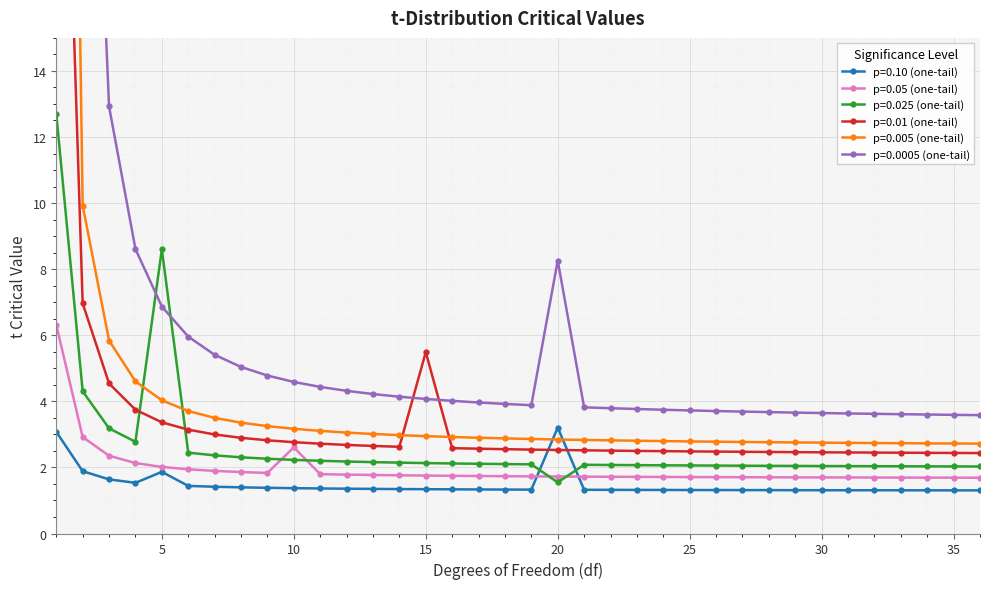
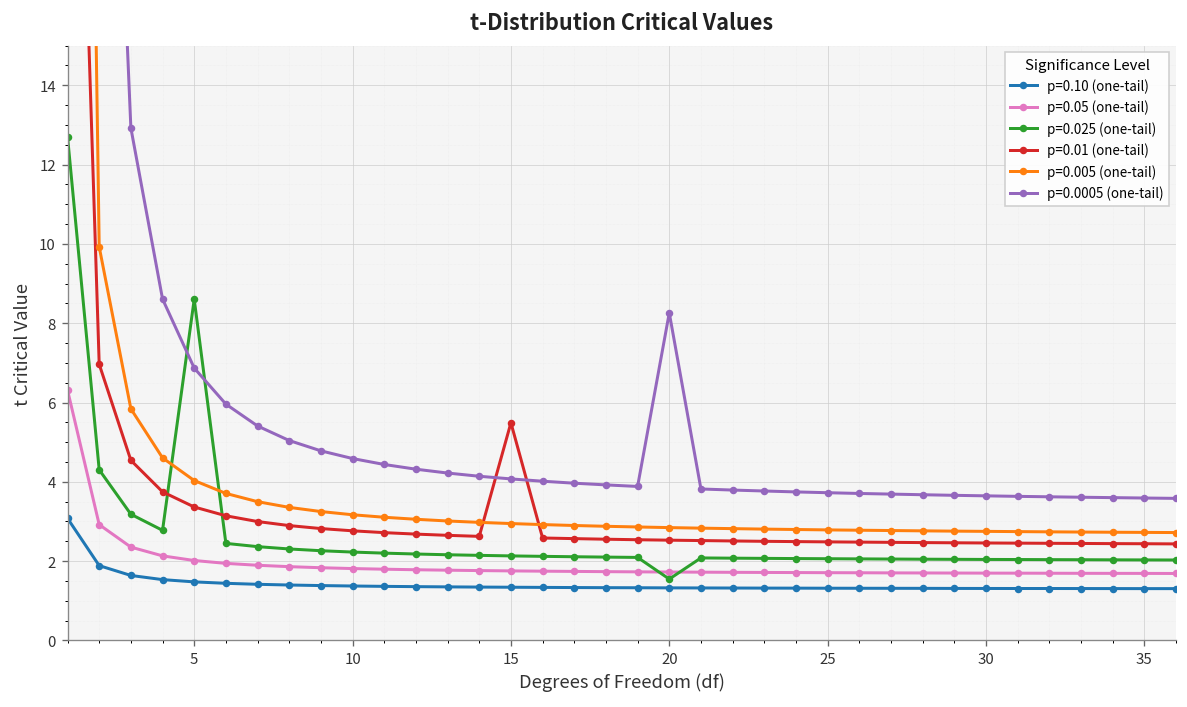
p=0.10 (one-tail), 5: 1.9 -> 1.5
p=0.05 (one-tail), 10: 2.6 -> 1.8
p=0.10 (one-tail), 20: 3.2 -> 1.3
